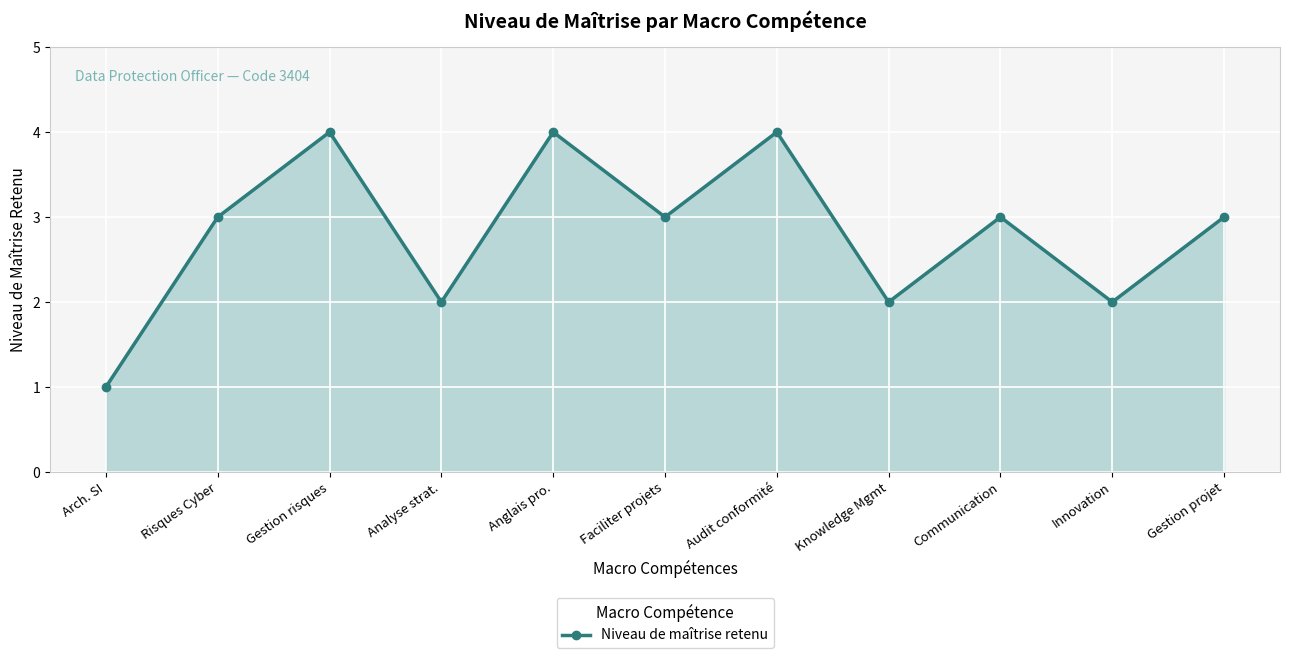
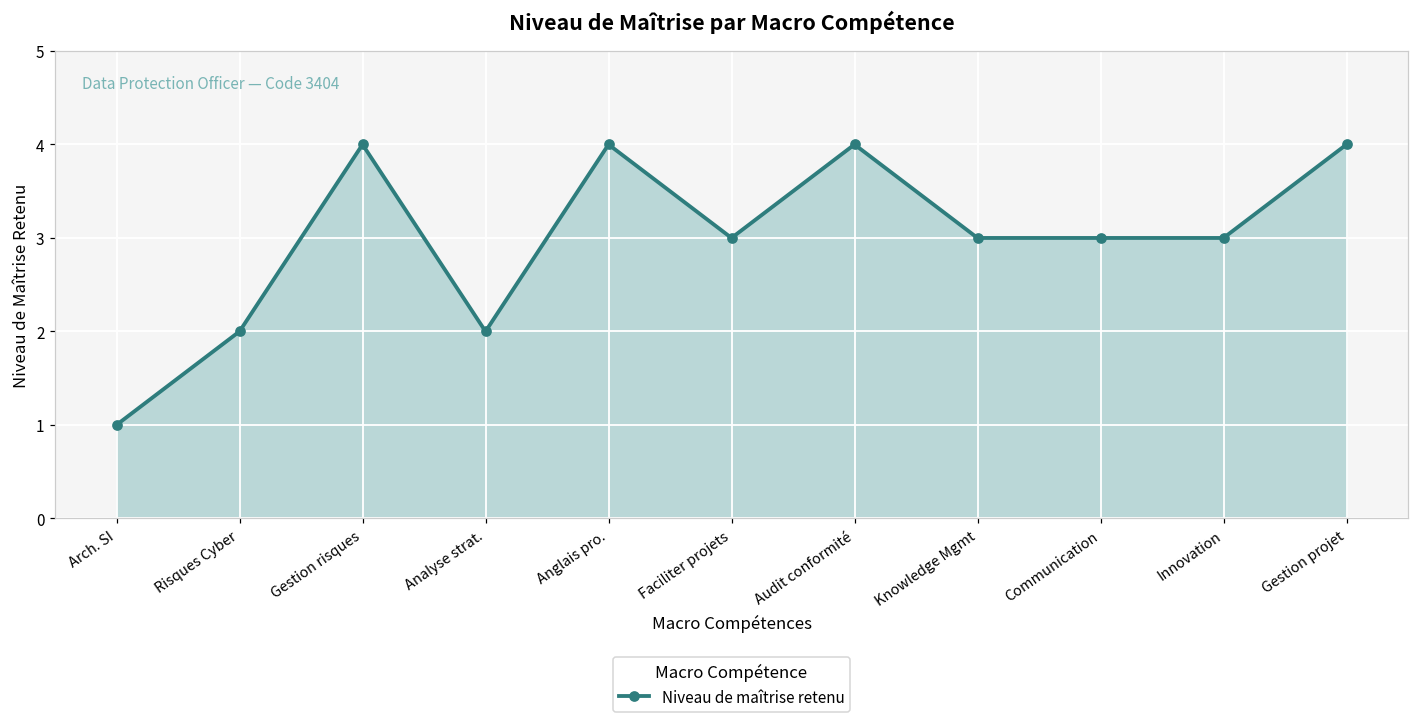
Risques Cyber: 3 -> 2
Knowledge Mgmt: 2 -> 3
Innovation: 2 -> 3
Gestion projet: 3 -> 4
